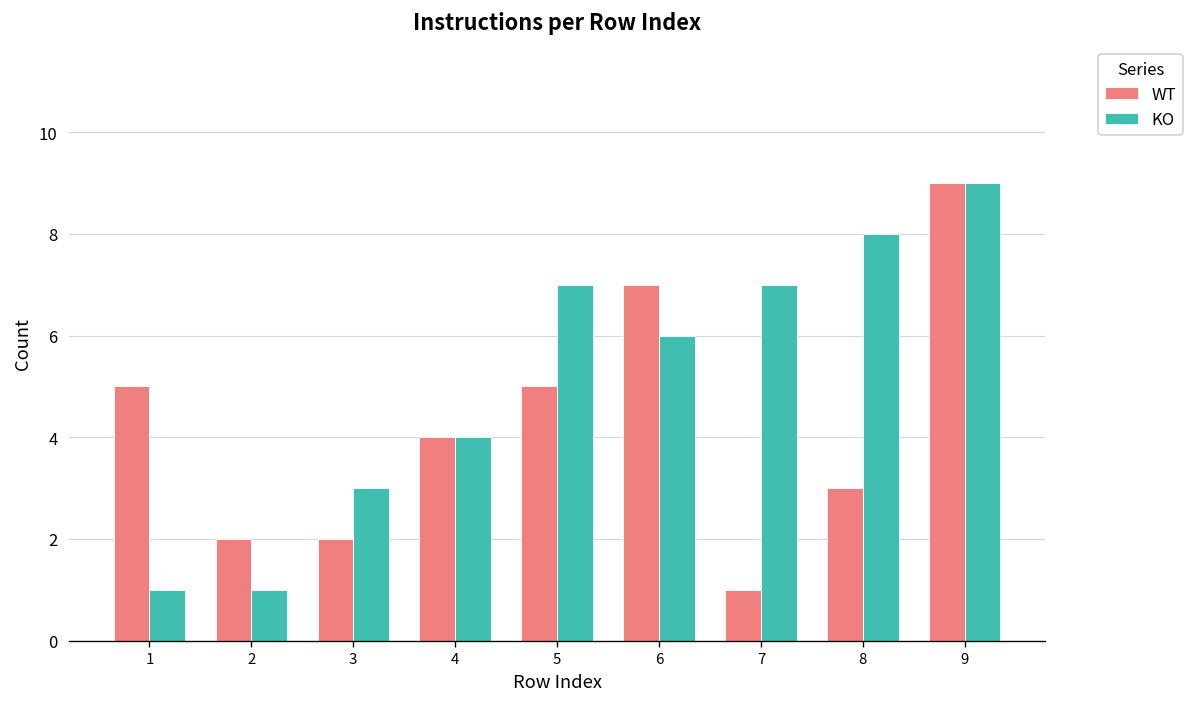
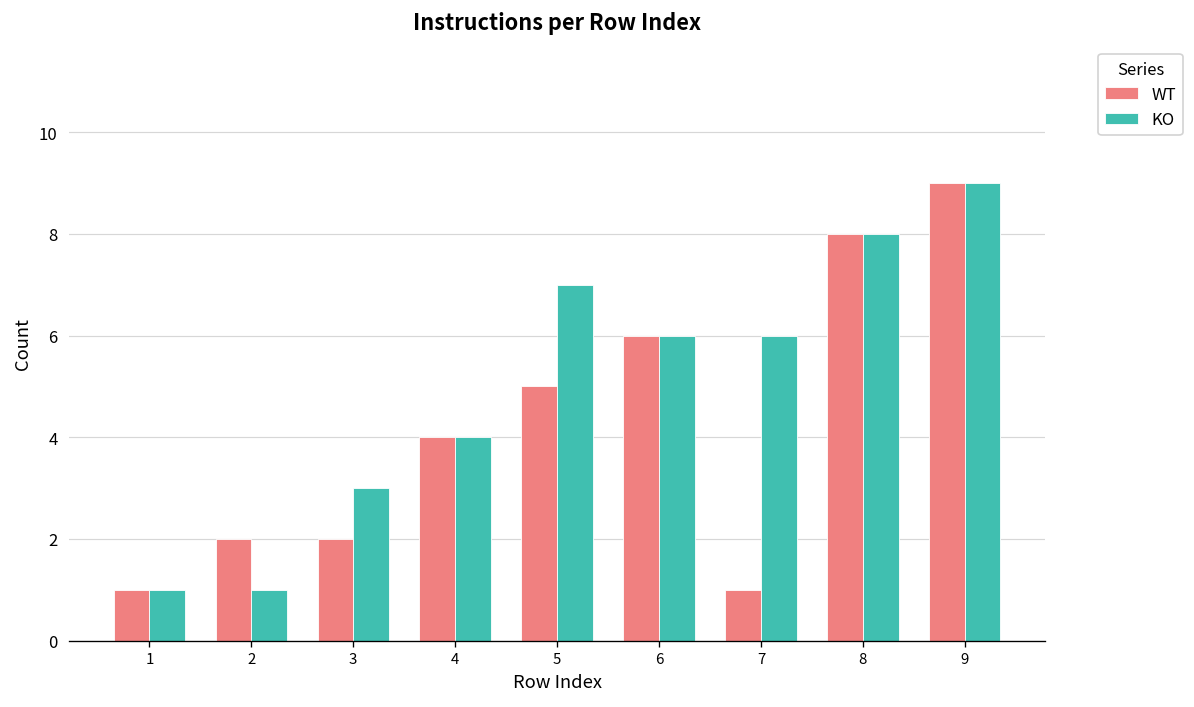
WT, 1: 5 -> 1
WT, 6: 7 -> 6
KO, 7: 7 -> 6
WT, 8: 3 -> 8
